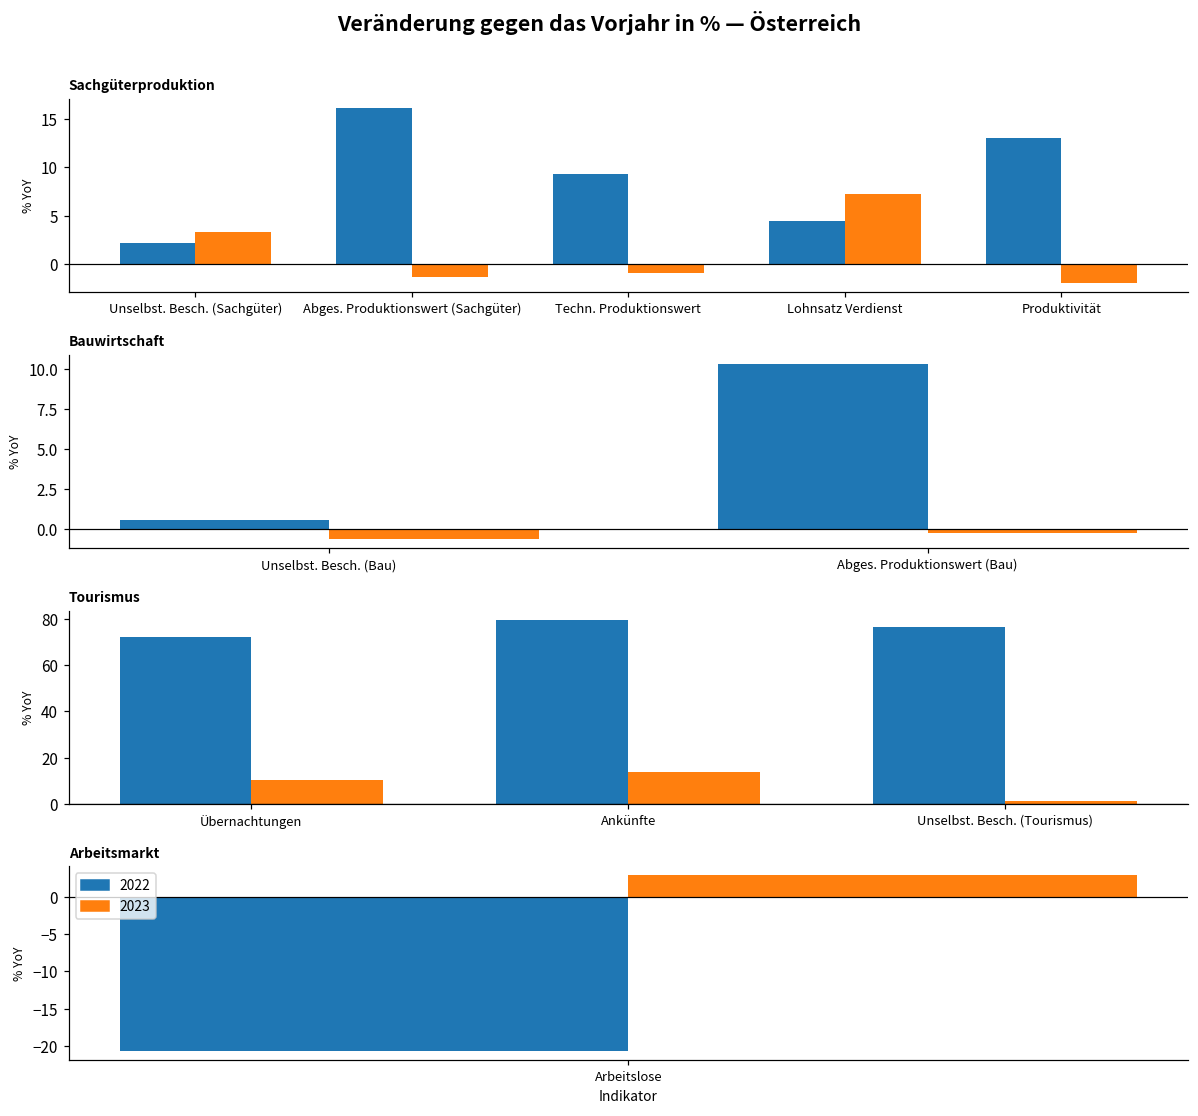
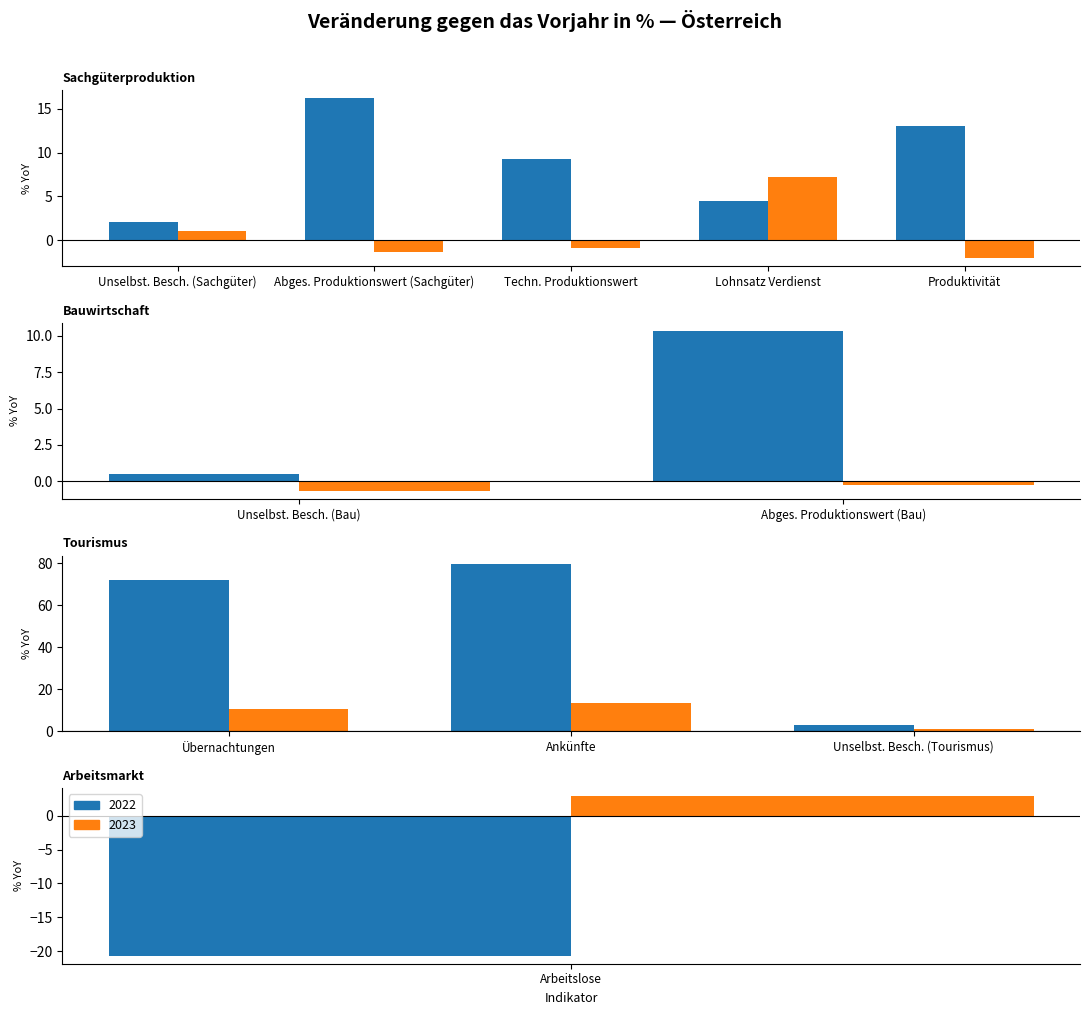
Sachgüterproduktion, 2023, Unselbst. Besch. (Sachgüter): 3 -> 1
Tourismus, 2022, Unselbst. Besch. (Tourismus): 77 -> 3
